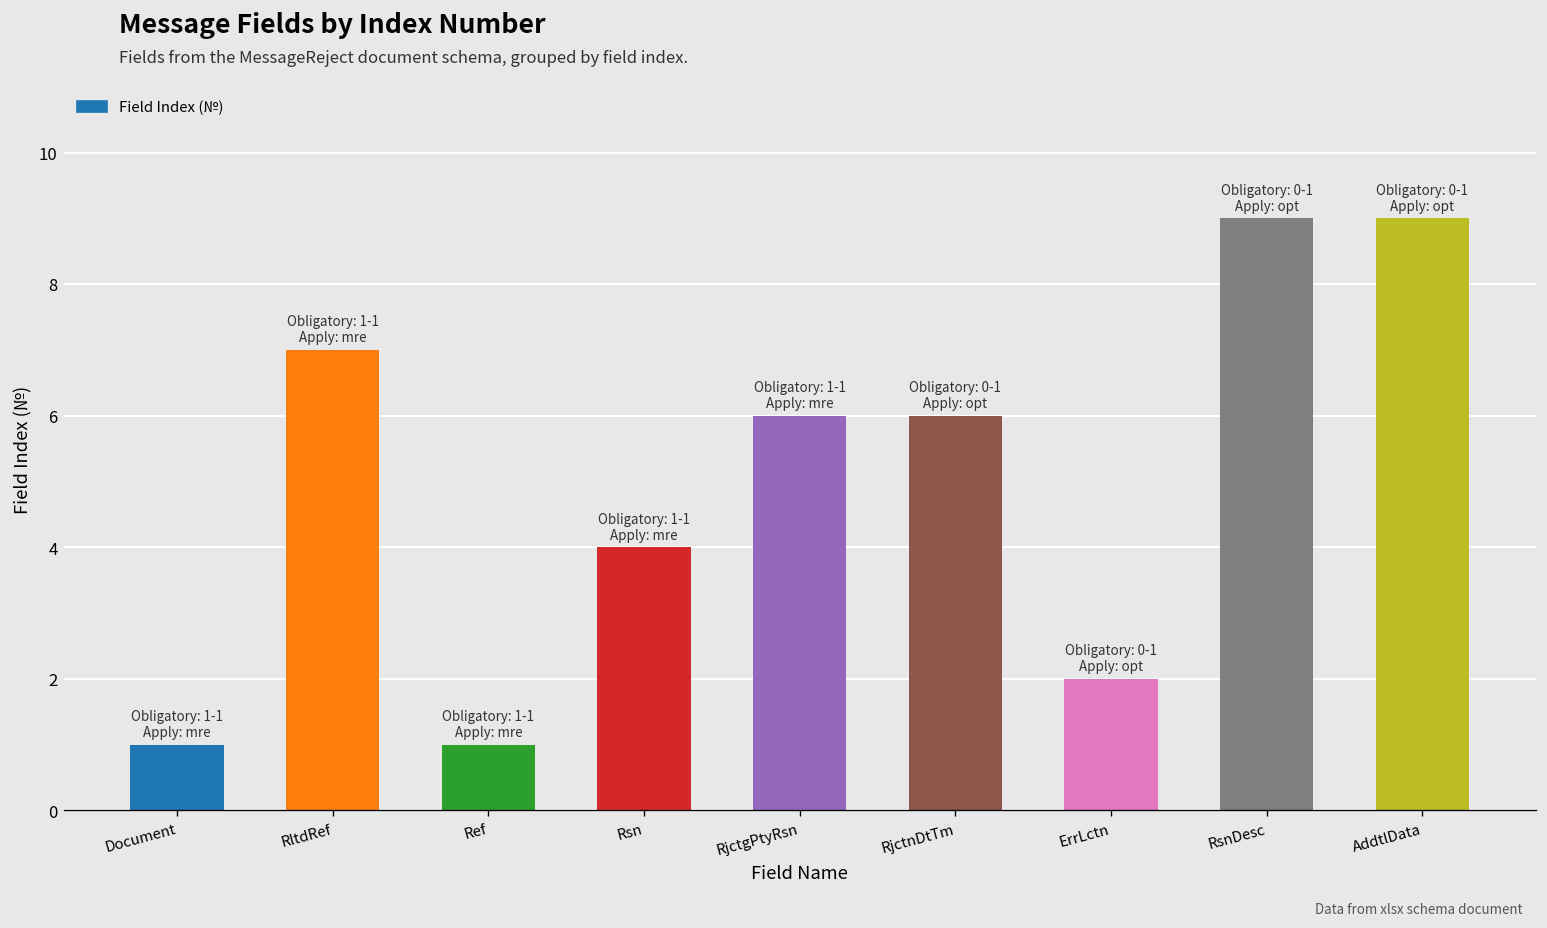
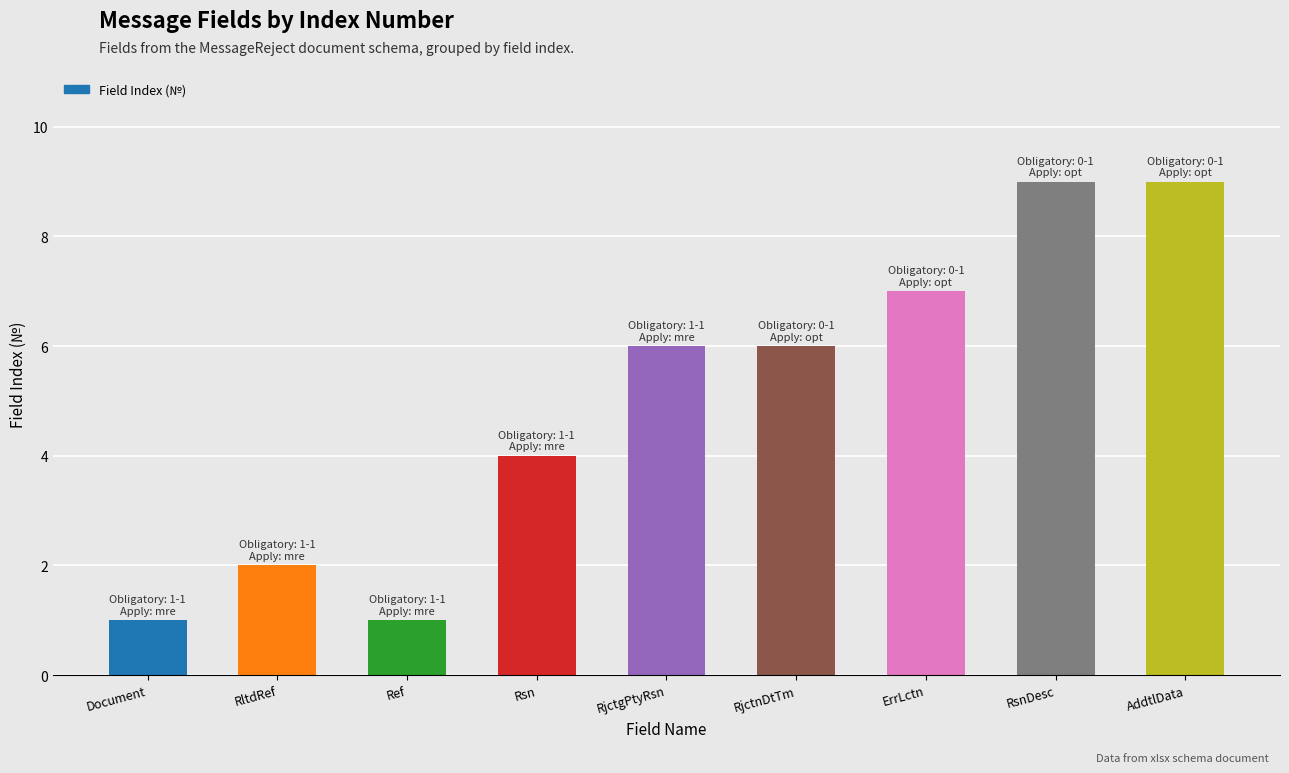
RltdRef: 7 -> 2
ErrLctn: 2 -> 7
